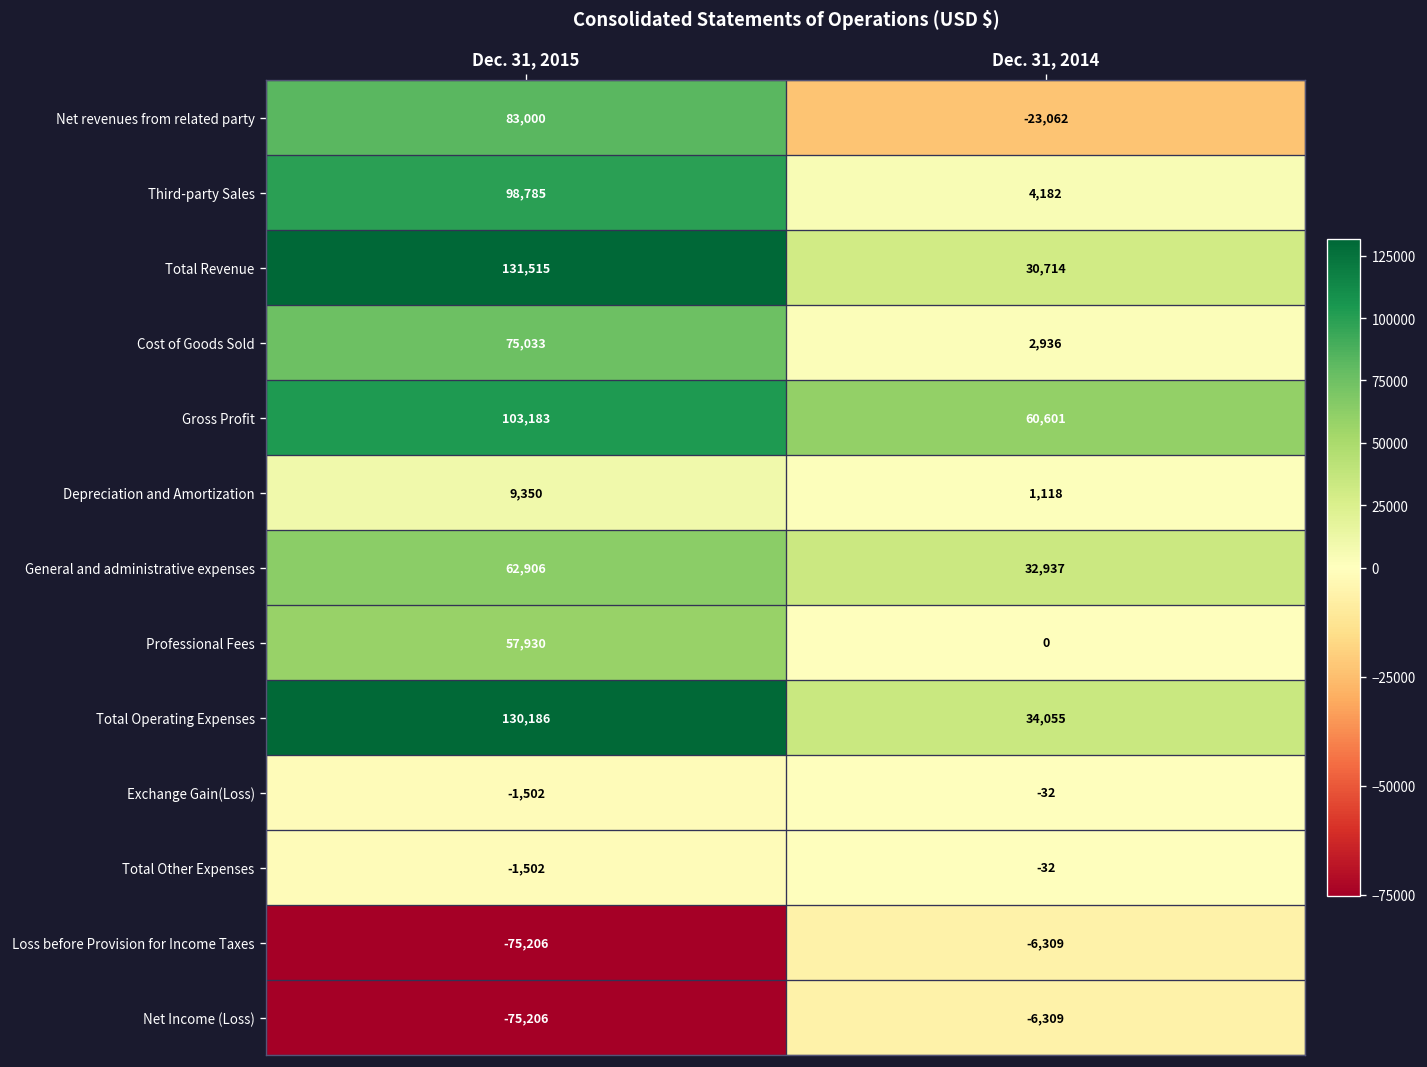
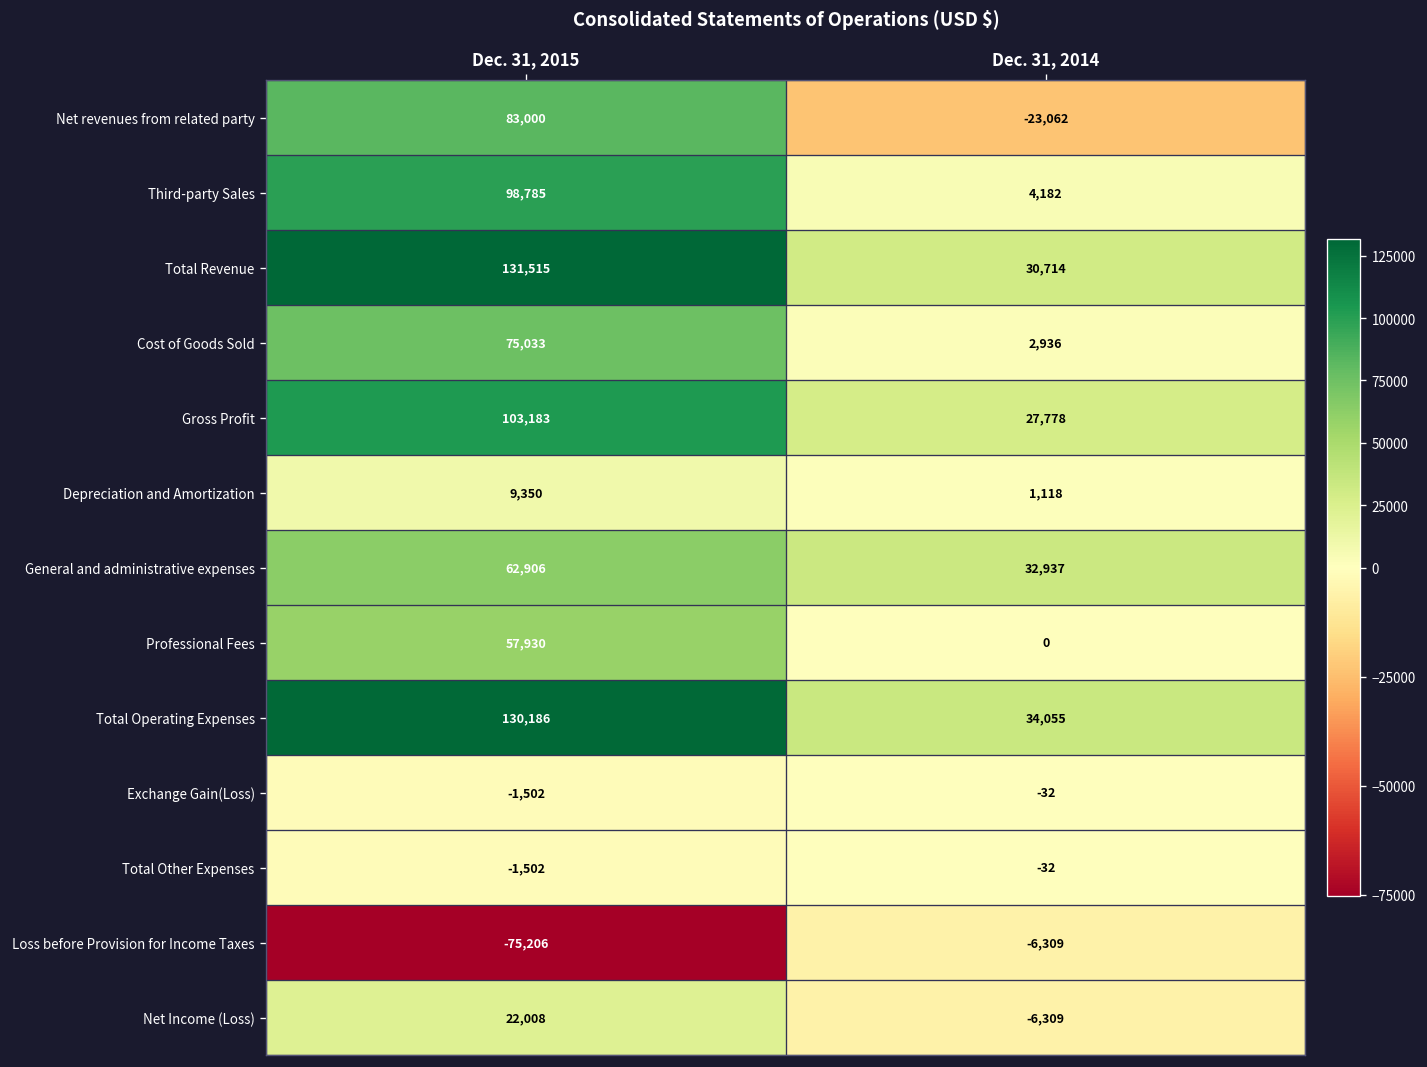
Gross Profit, Dec. 31, 2014: 60,601 -> 27,778
Net Income (Loss), Dec. 31, 2015: -75,206 -> 22,008
